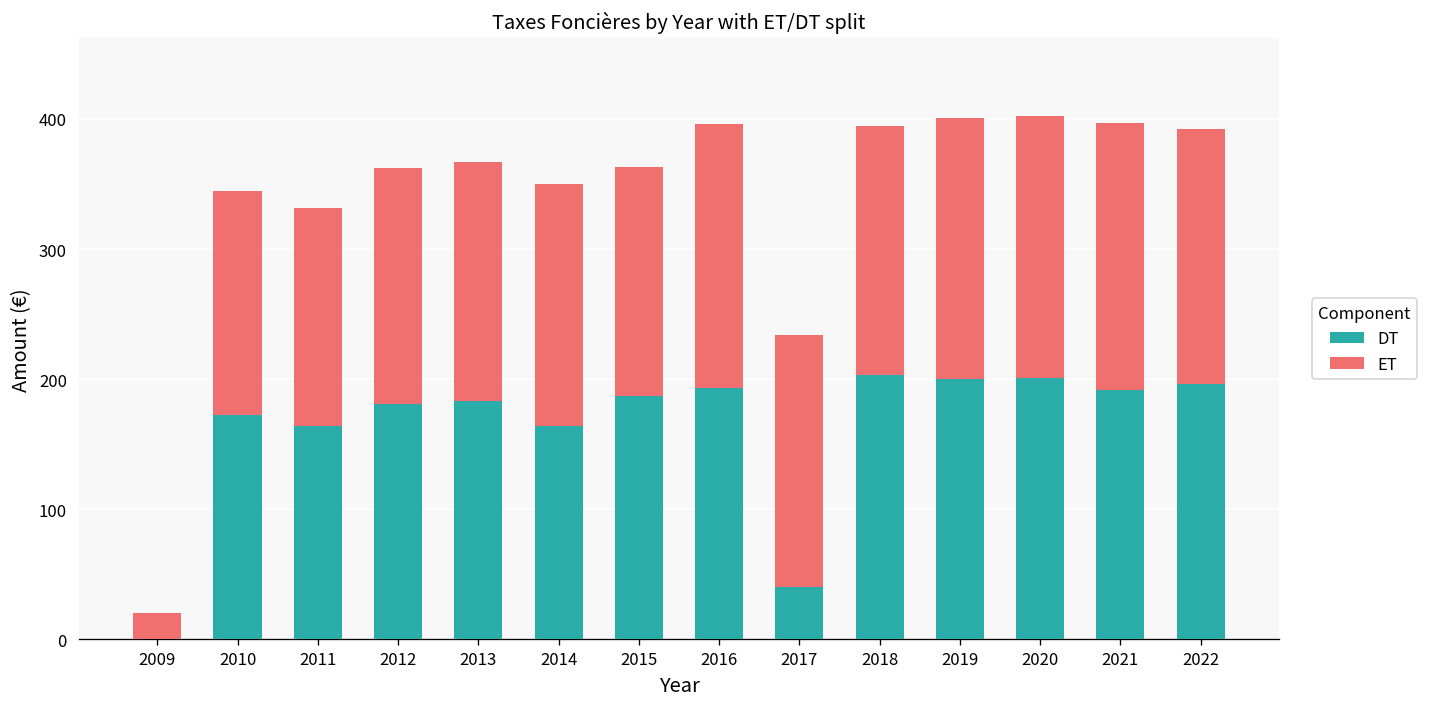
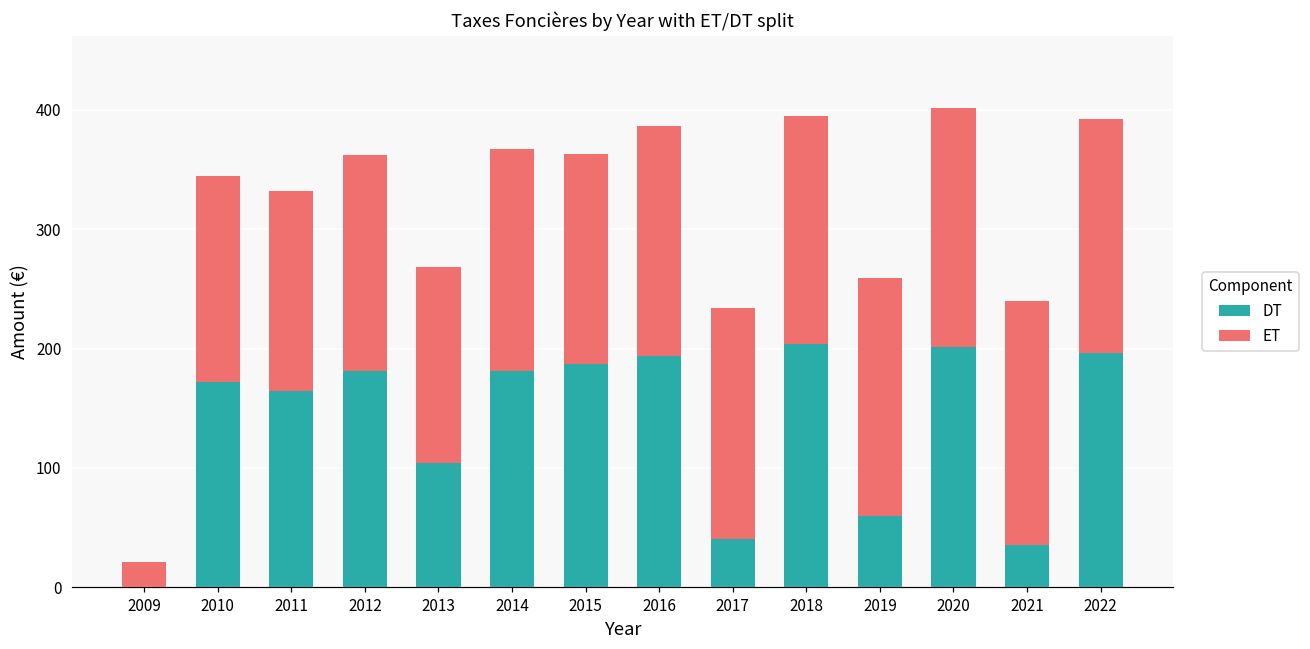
DT, 2013: 183 -> 104
ET, 2013: 183 -> 164
DT, 2014: 164 -> 181
ET, 2016: 203 -> 193
DT, 2019: 200 -> 59
DT, 2021: 192 -> 35
